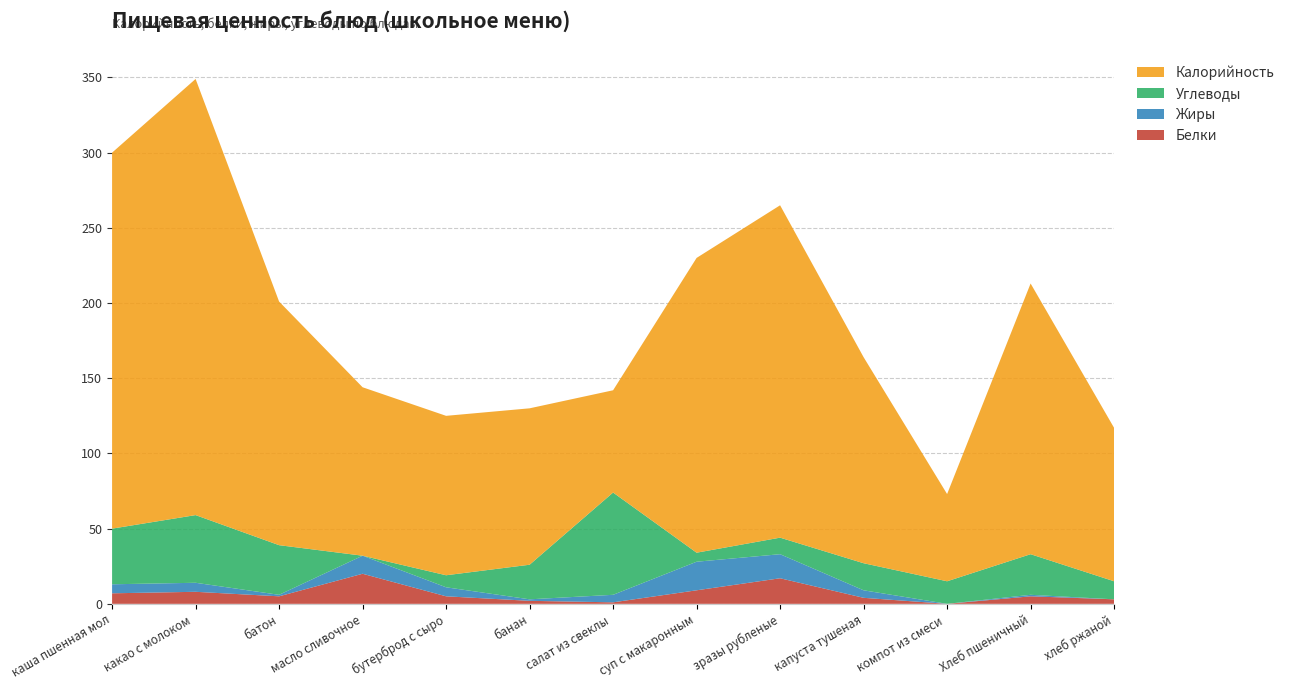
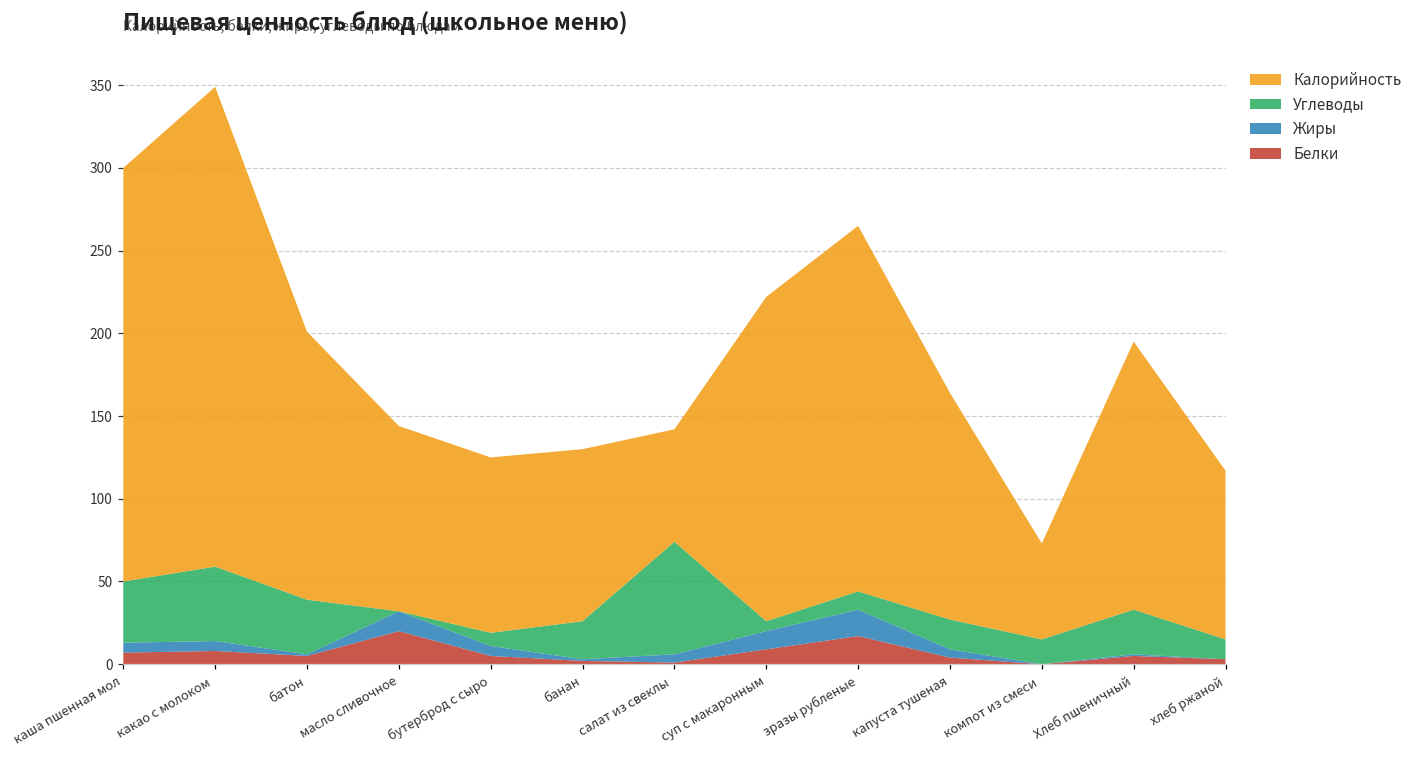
Жиры, суп с макаронным: 19 -> 11
Калорийность, Хлеб пшеничный: 180 -> 162
